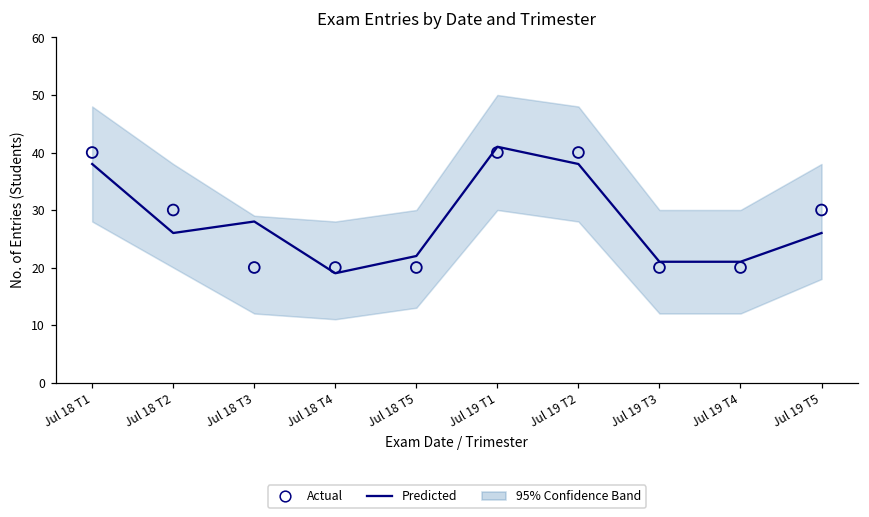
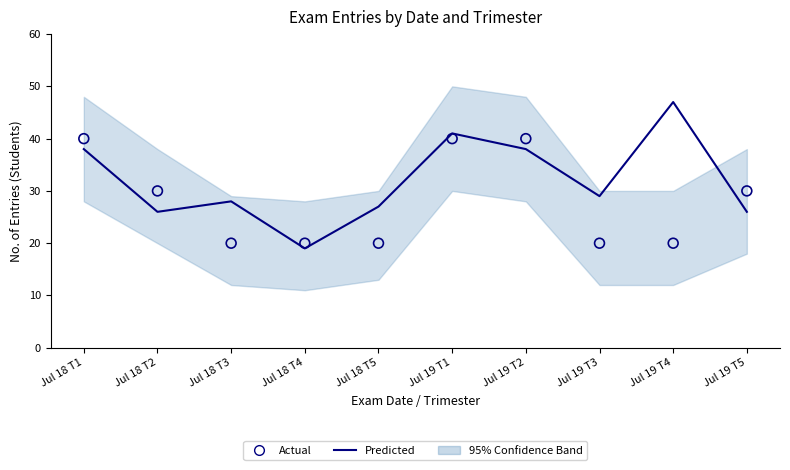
Predicted, Jul 18 T5: 22 -> 27
Predicted, Jul 19 T3: 21 -> 29
Predicted, Jul 19 T4: 21 -> 47
